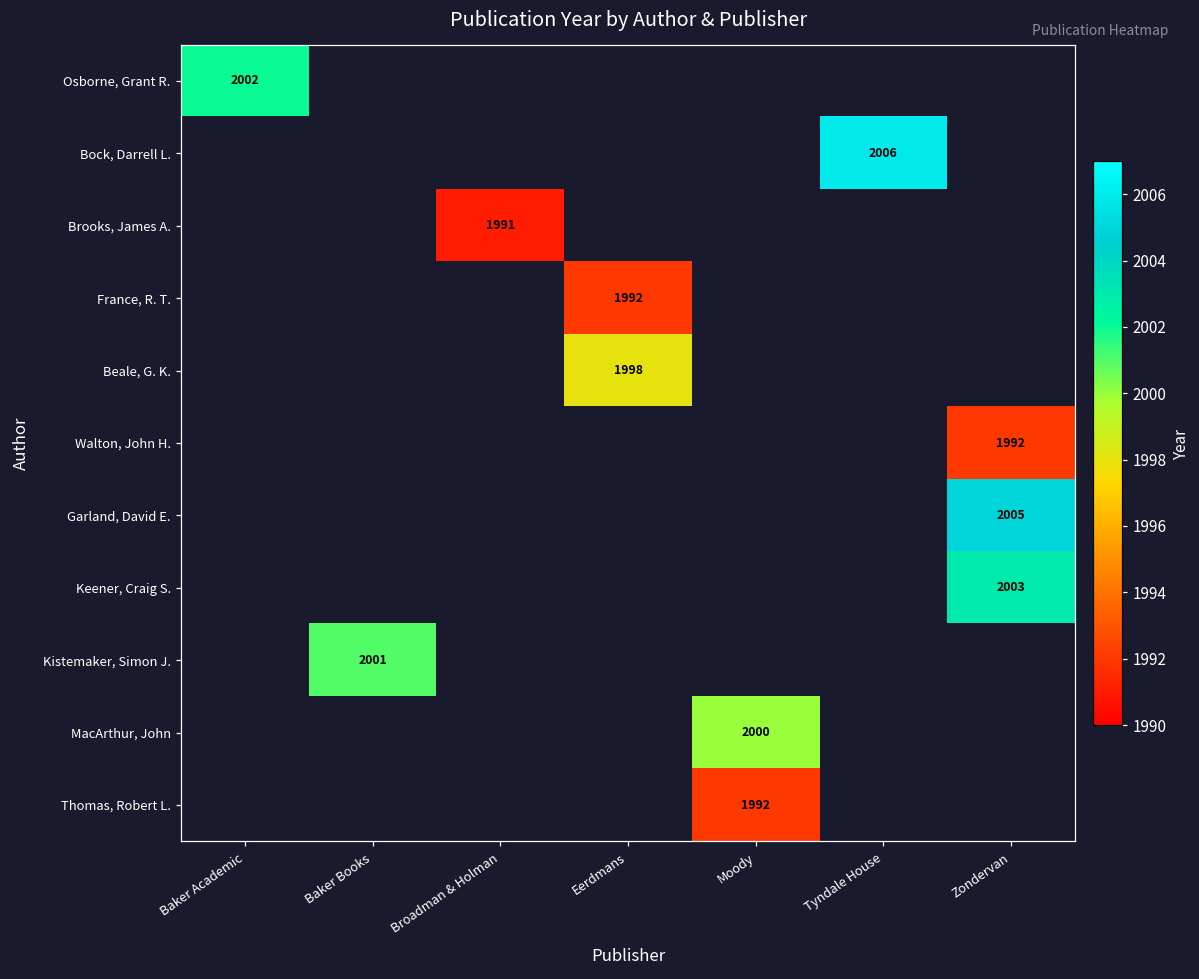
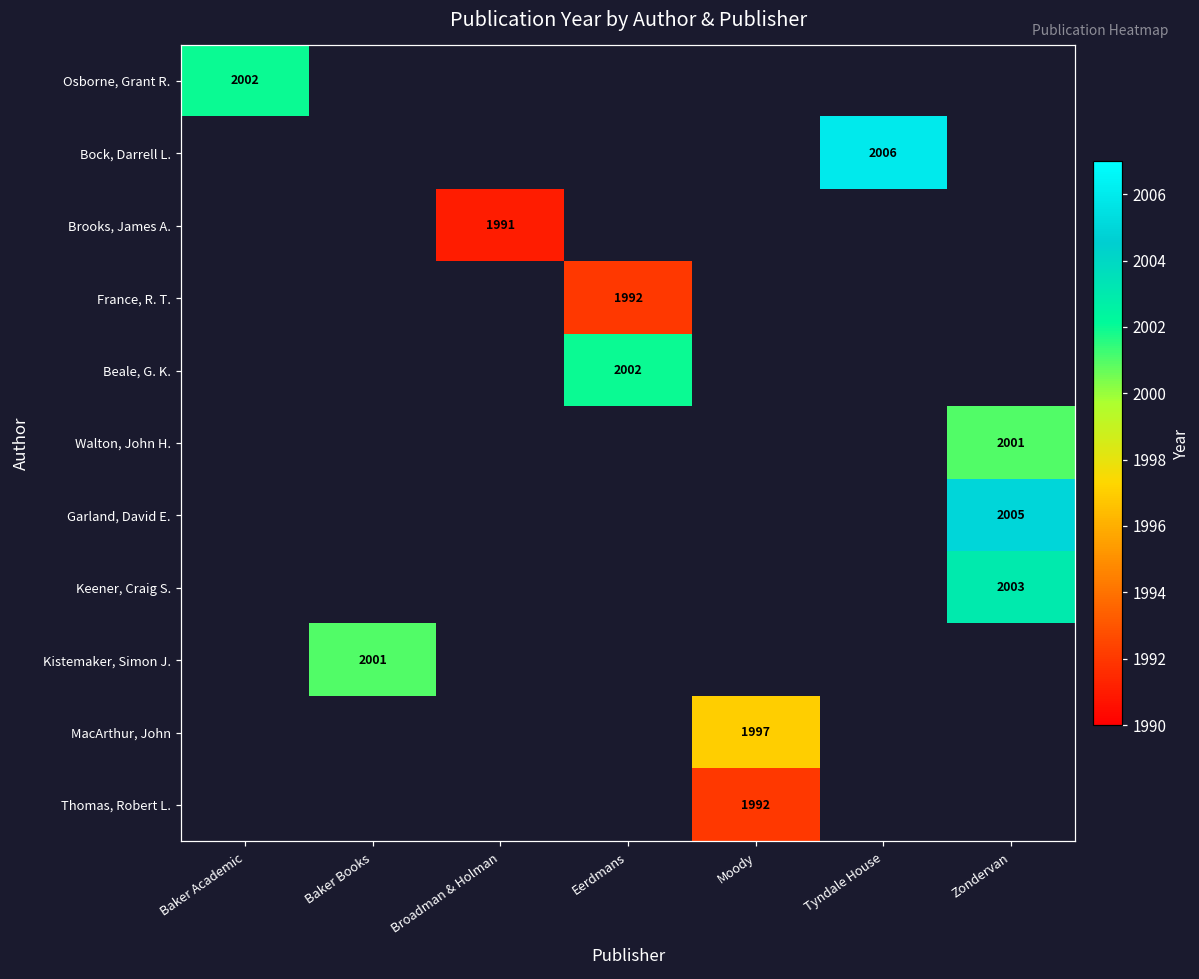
Beale, G. K., Eerdmans: 1998 -> 2002
Walton, John H., Zondervan: 1992 -> 2001
MacArthur, John, Moody: 2000 -> 1997
